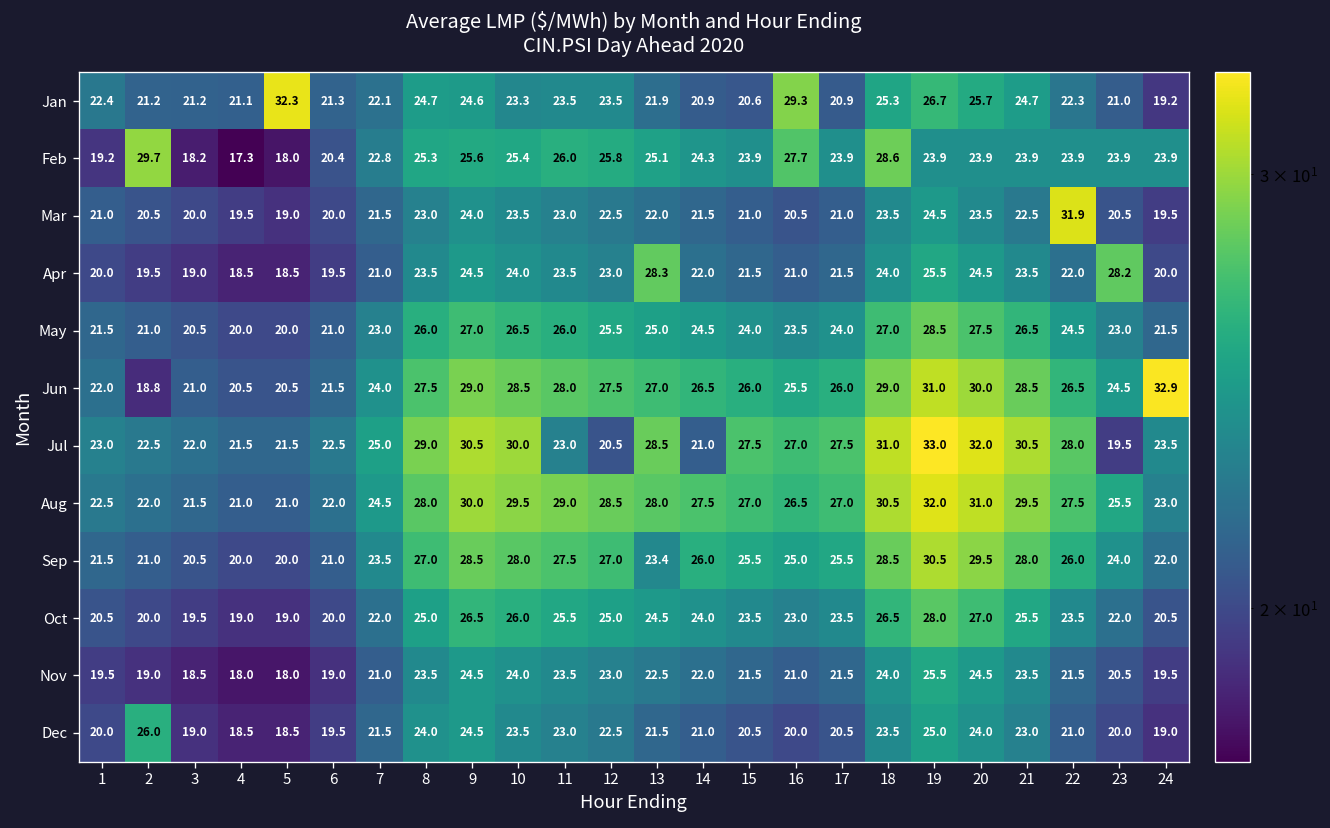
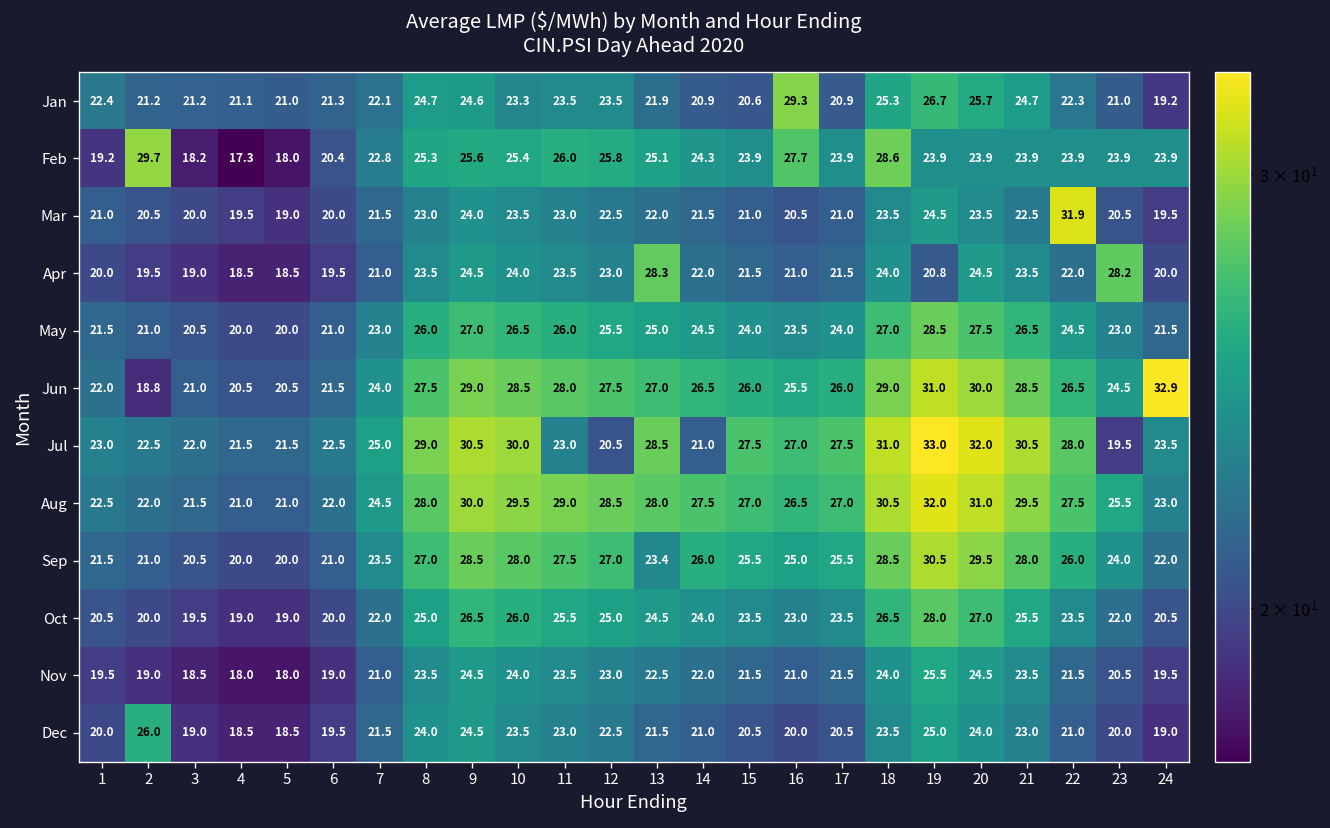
Jan, 5: 32.3 -> 21.0
Apr, 19: 25.5 -> 20.8
